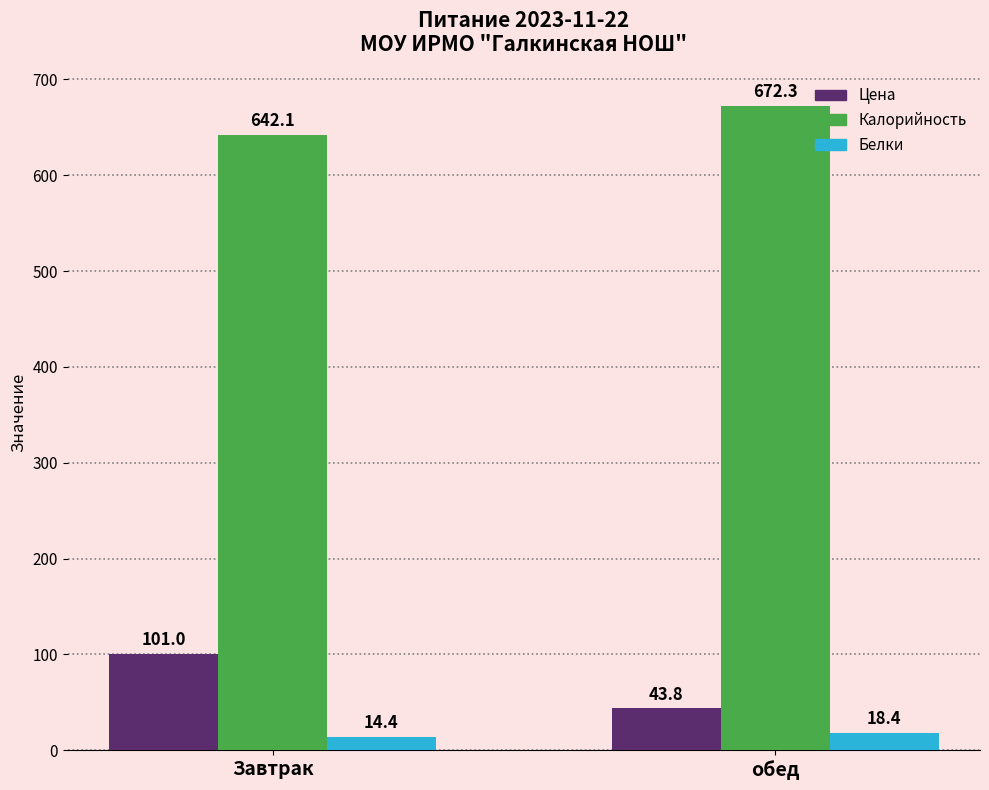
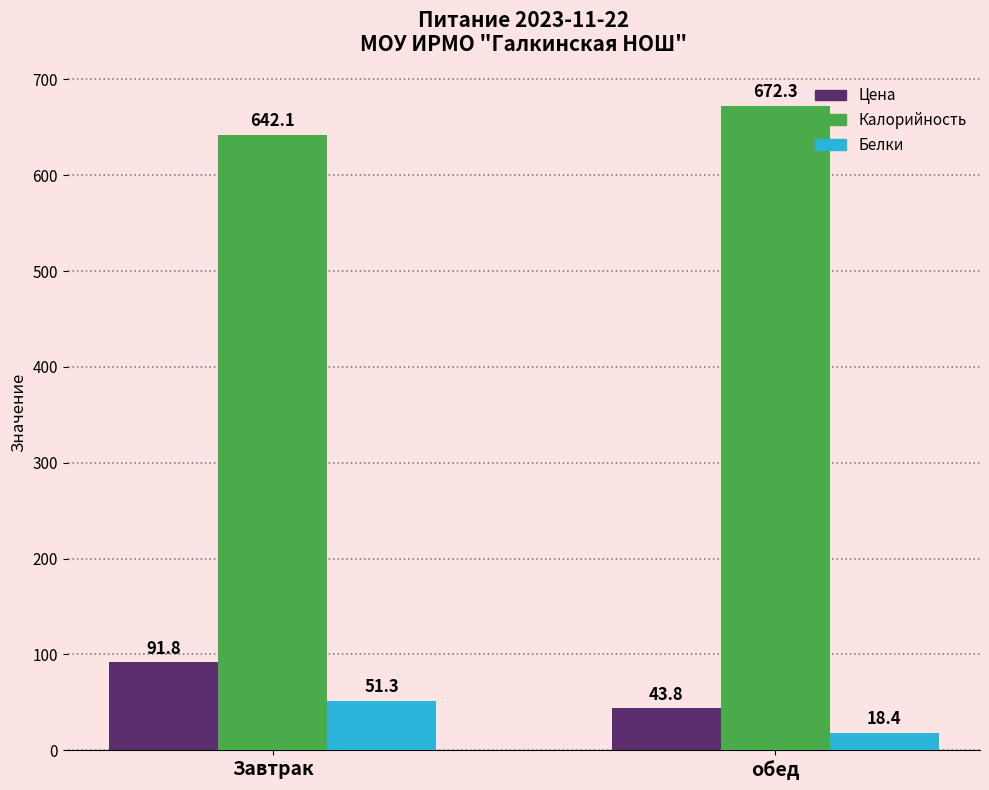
Цена, Завтрак: 101.0 -> 91.8
Белки, Завтрак: 14.4 -> 51.3
